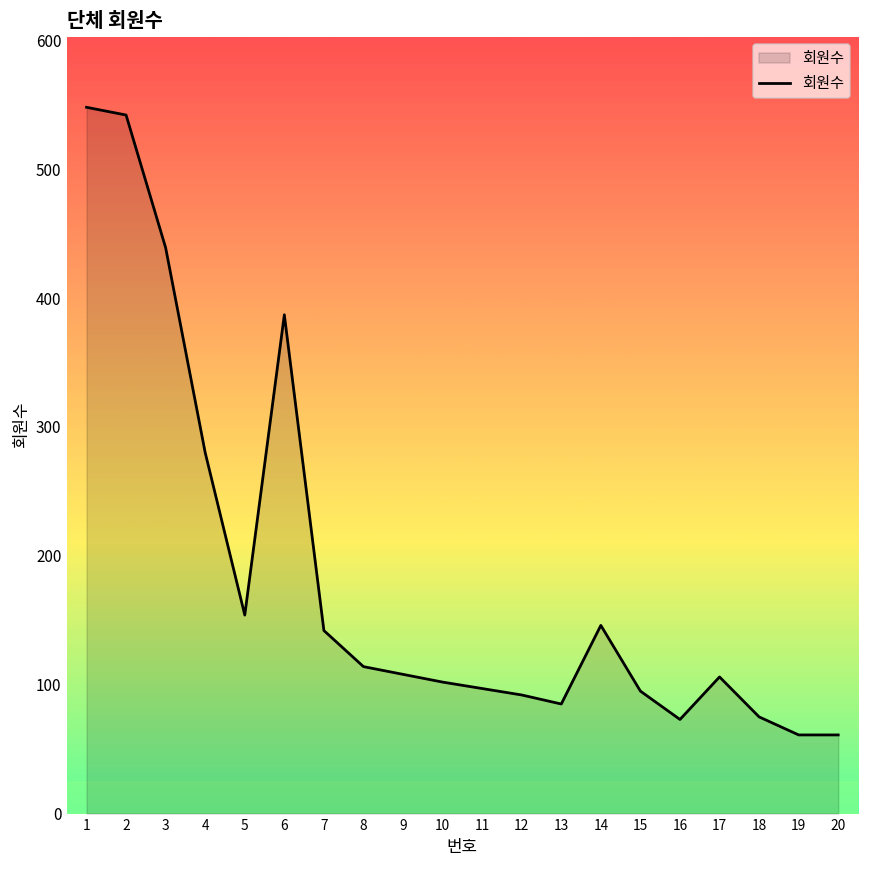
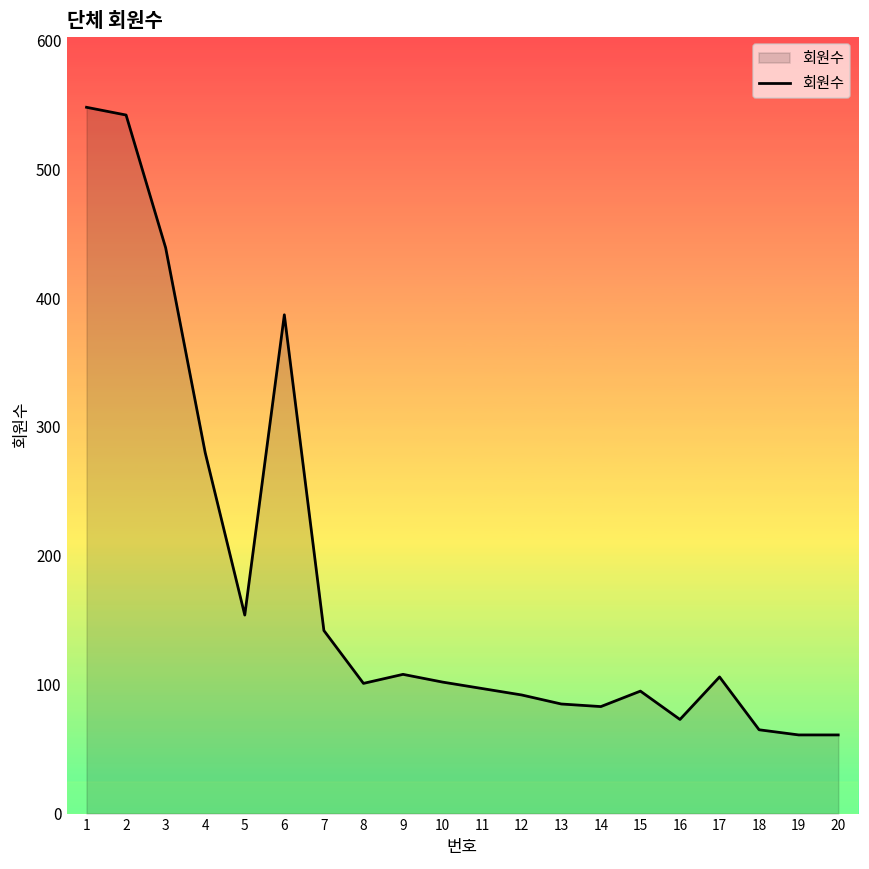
8: 114 -> 101
14: 146 -> 83
18: 75 -> 65
